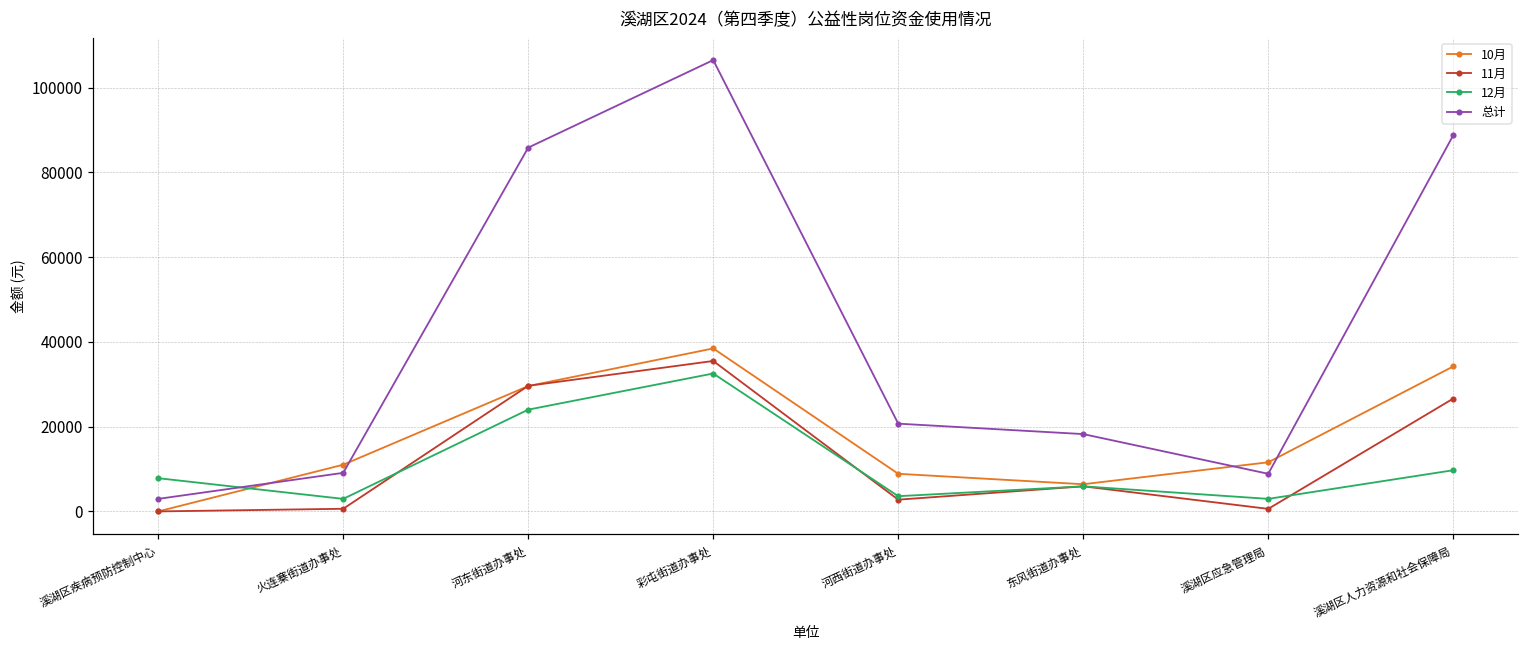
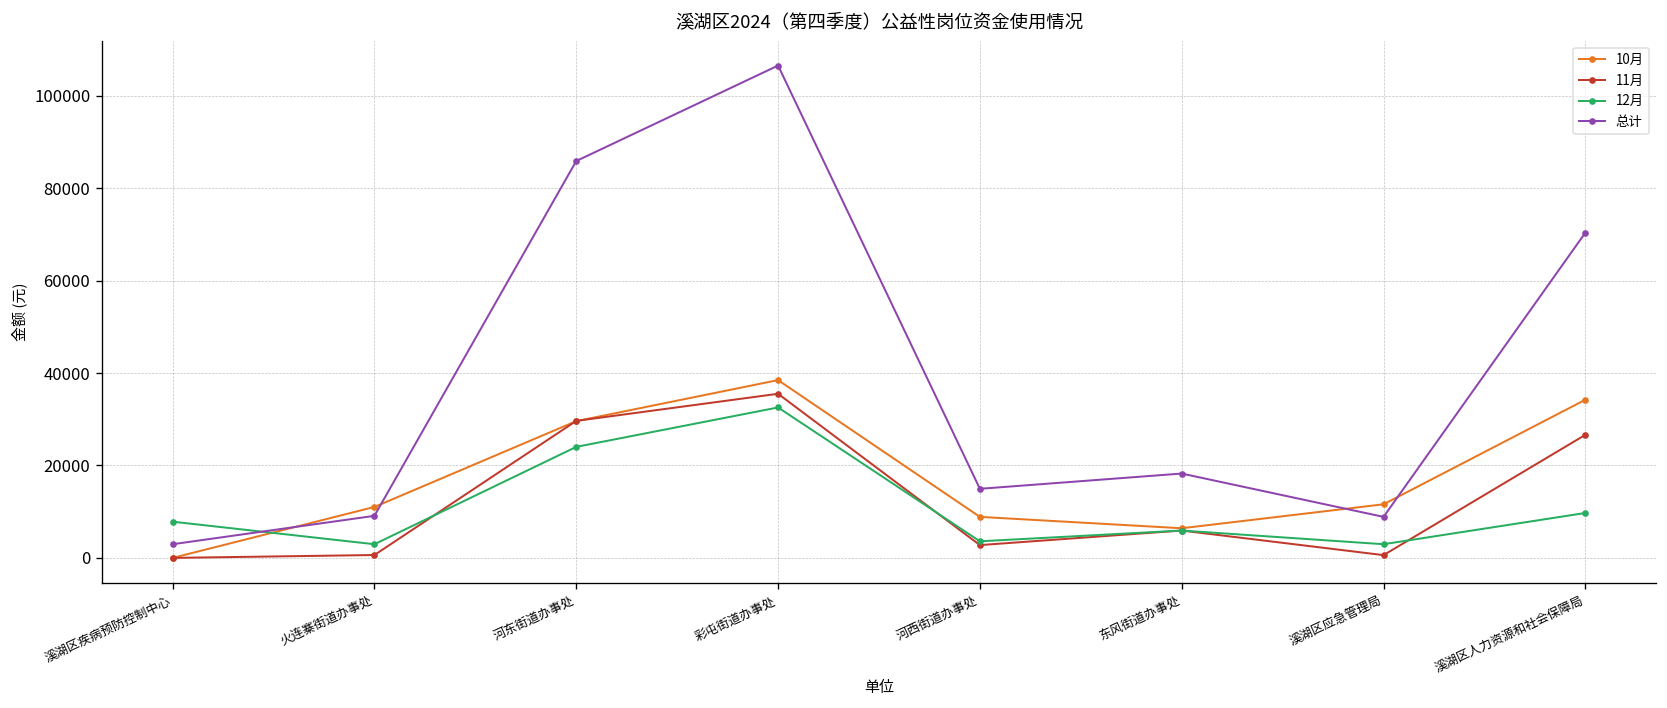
总计, 河西街道办事处: 21000 -> 15000
总计, 溪湖区人力资源和社会保障局: 89000 -> 70000
